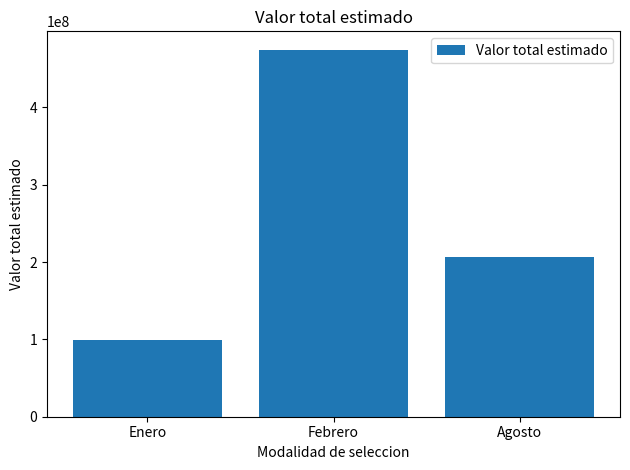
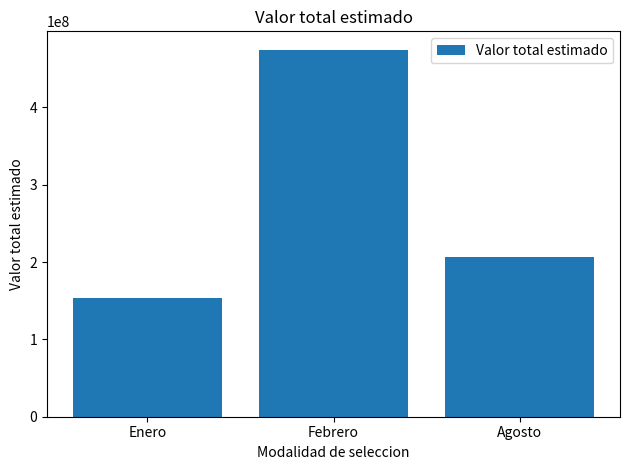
Enero: 100000000 -> 150000000
